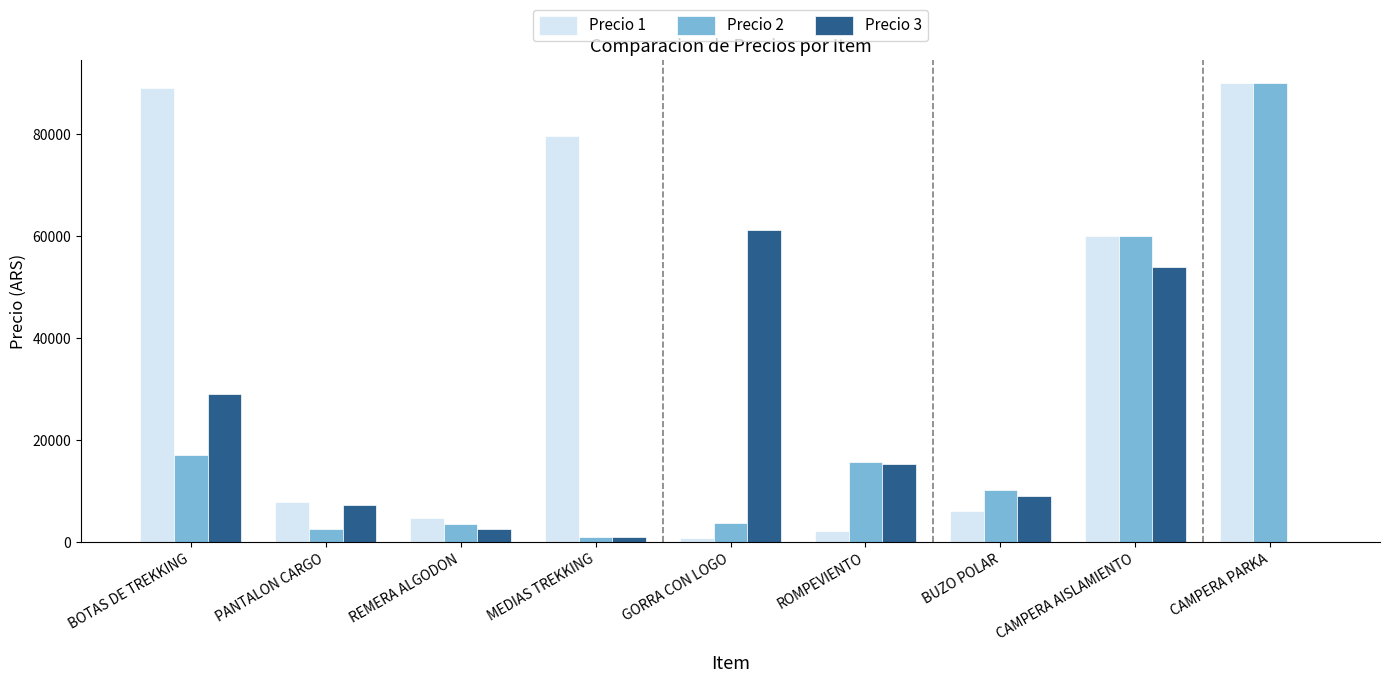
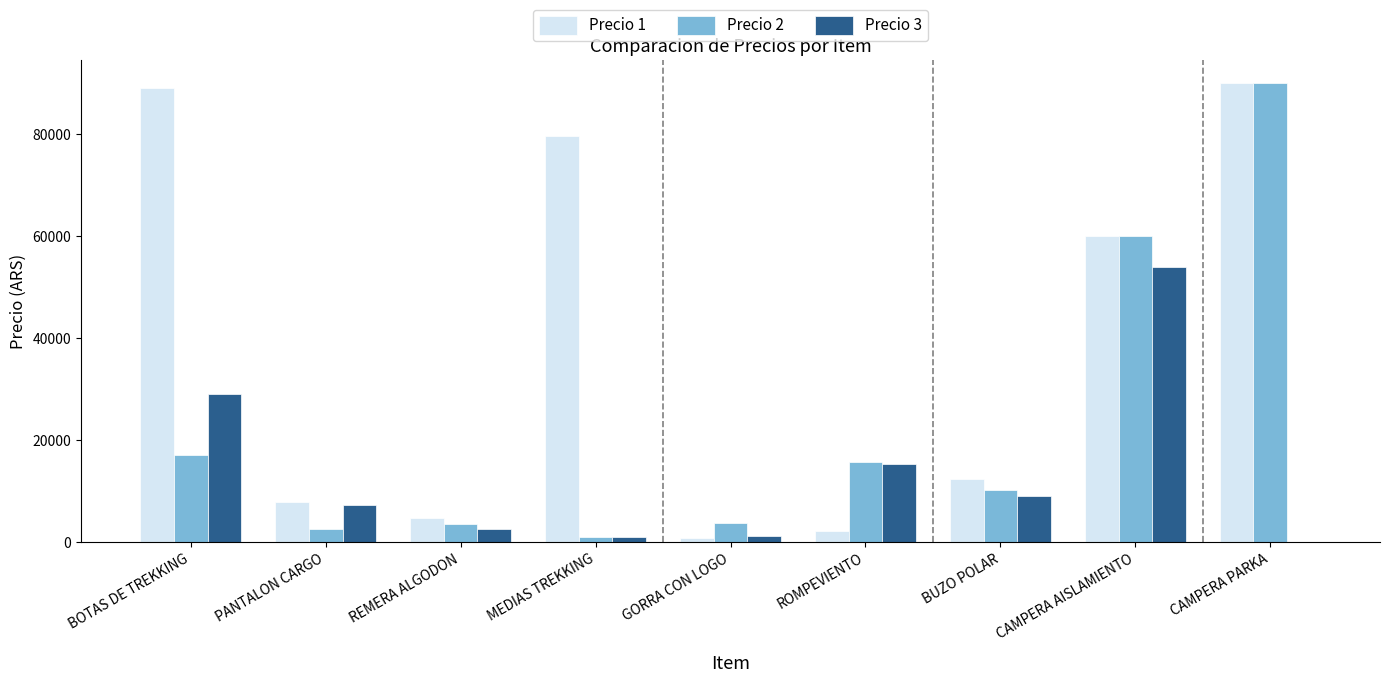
Precio 3, GORRA CON LOGO: 61000 -> 1000
Precio 1, BUZO POLAR: 6000 -> 12000
